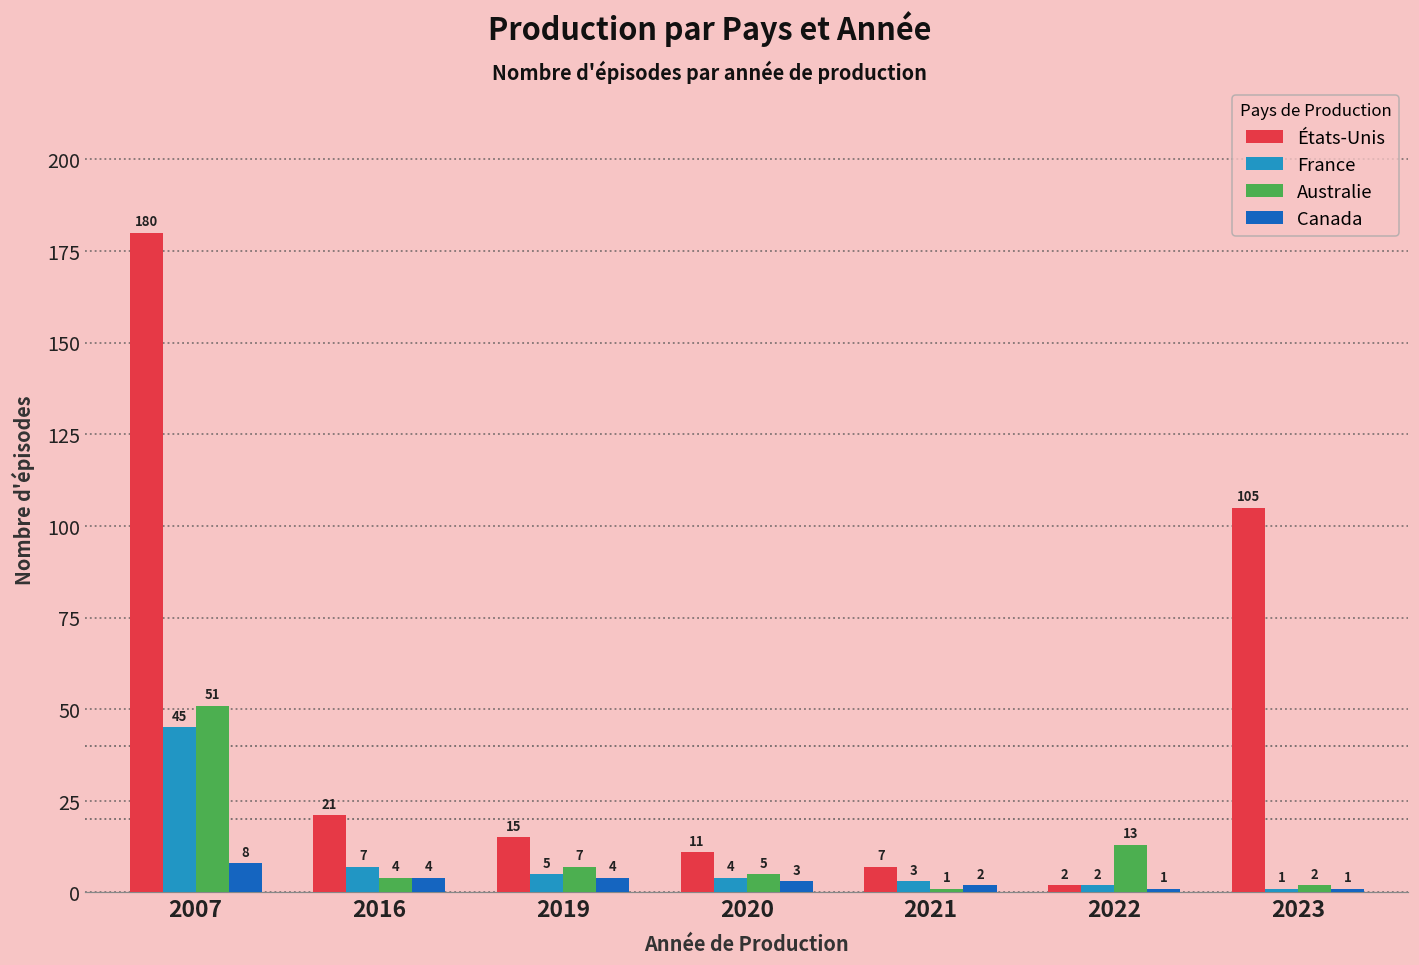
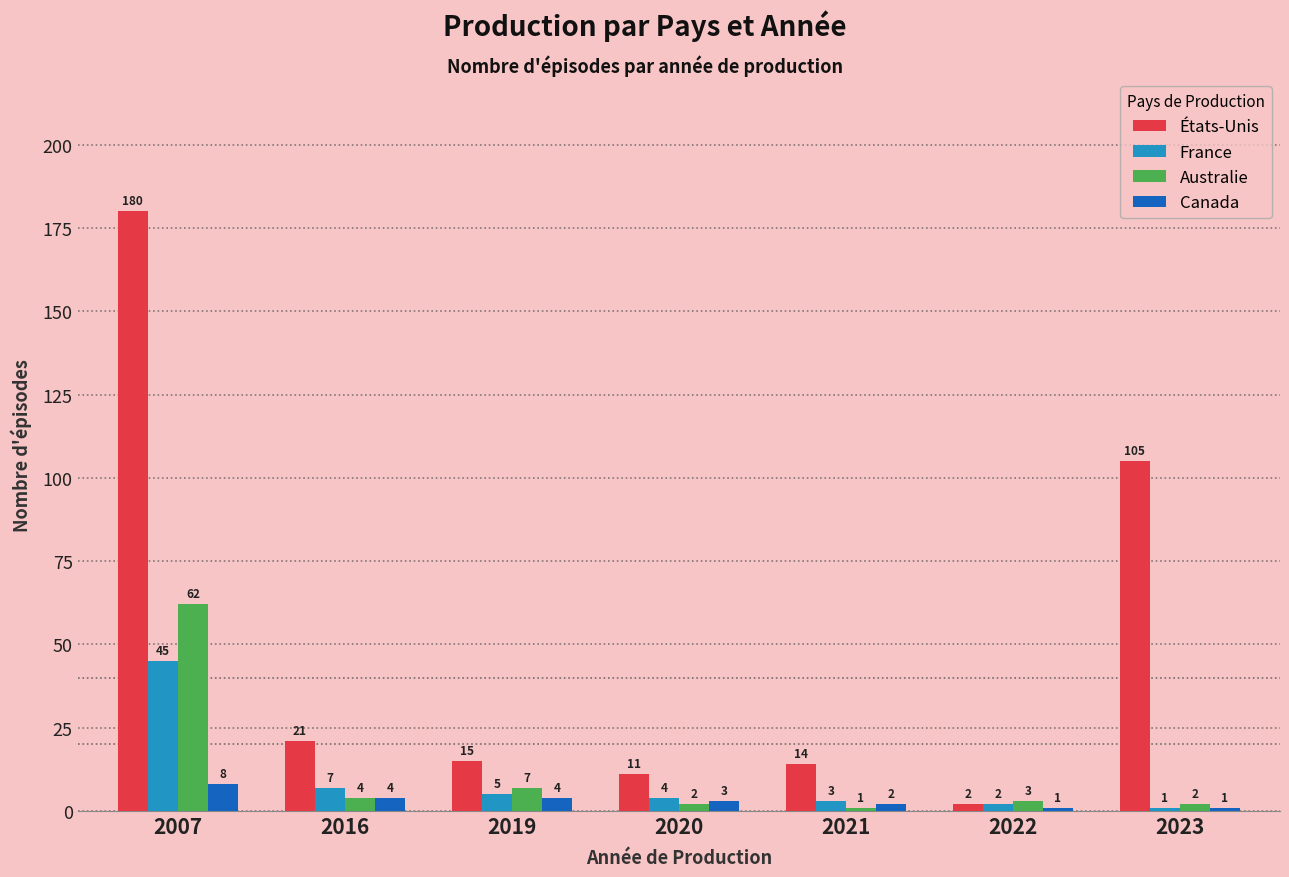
Australie, 2007: 51 -> 62
Australie, 2020: 5 -> 2
États-Unis, 2021: 7 -> 14
Australie, 2022: 13 -> 3
